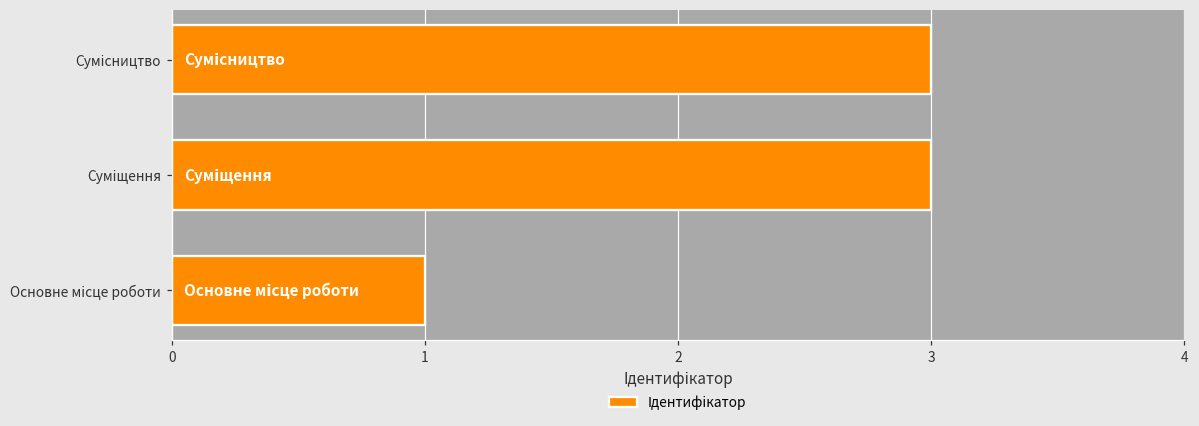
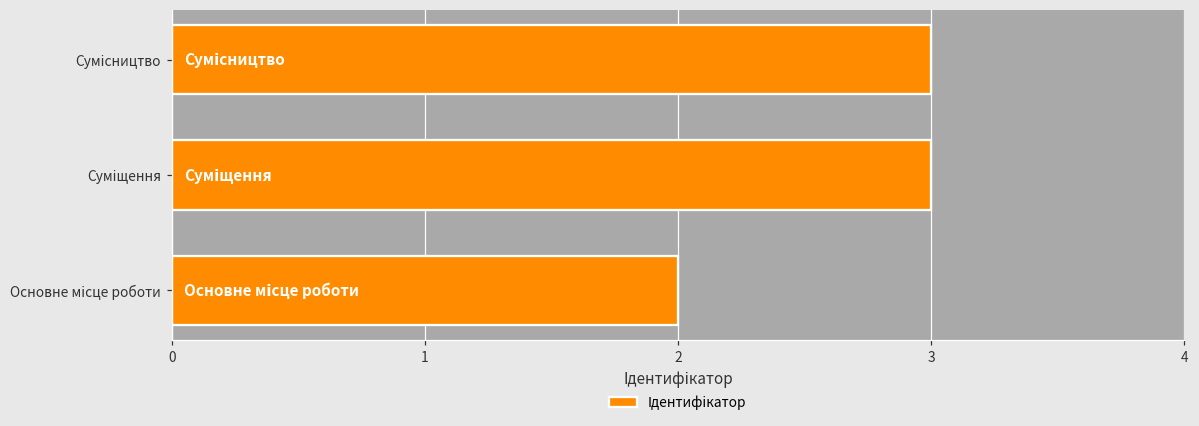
Основне місце роботи: 1 -> 2
